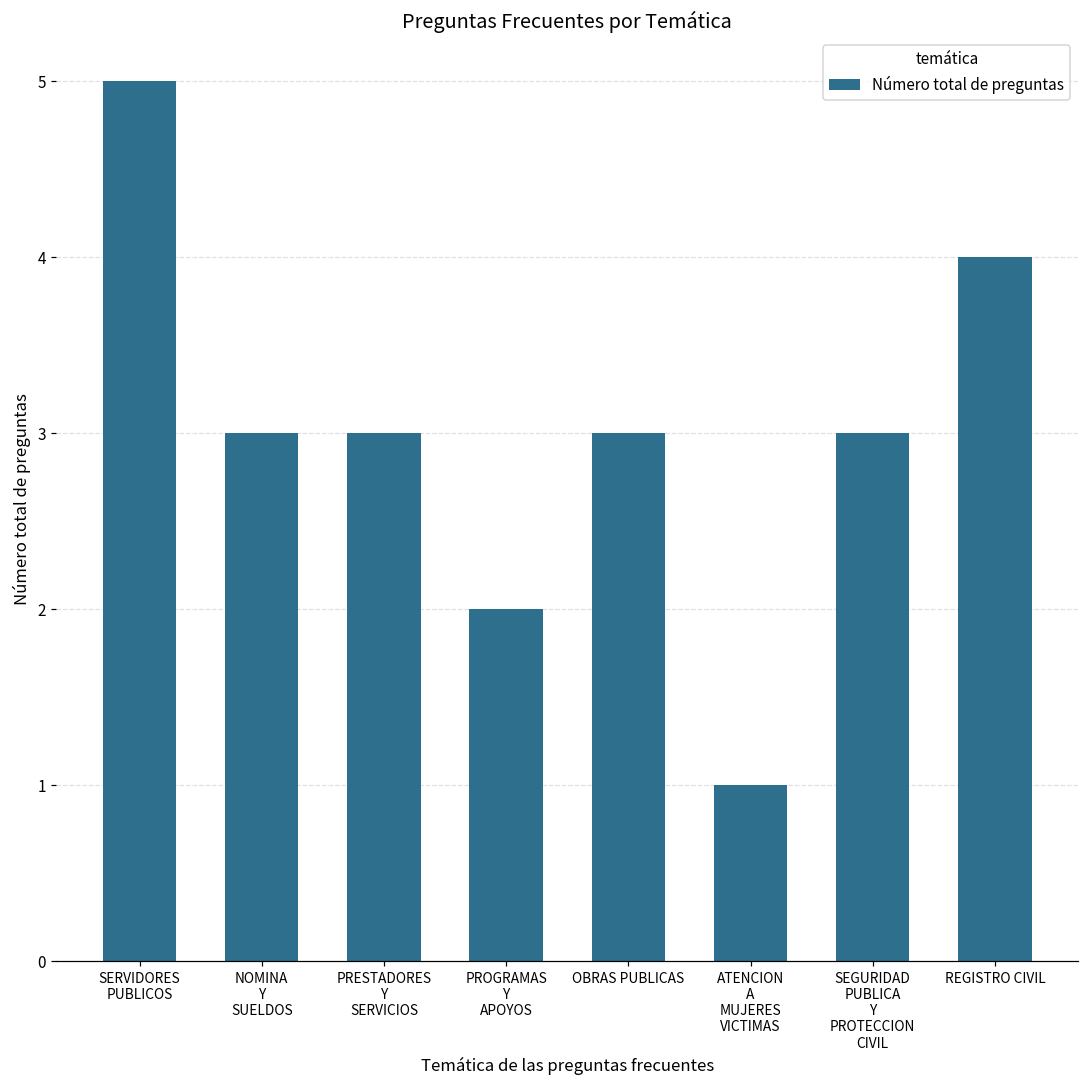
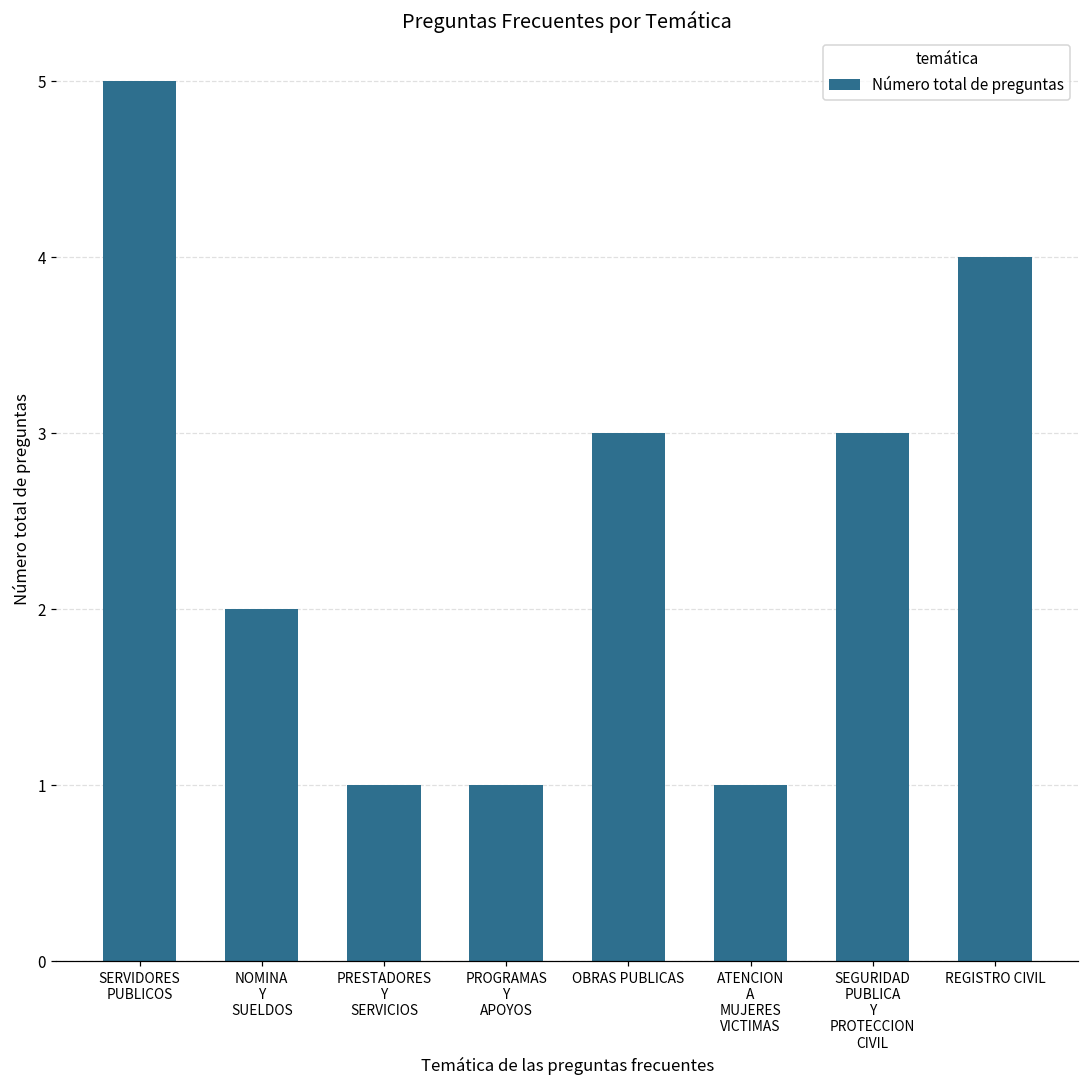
NOMINA Y SUELDOS: 3 -> 2
PRESTADORES Y SERVICIOS: 3 -> 1
PROGRAMAS Y APOYOS: 2 -> 1
